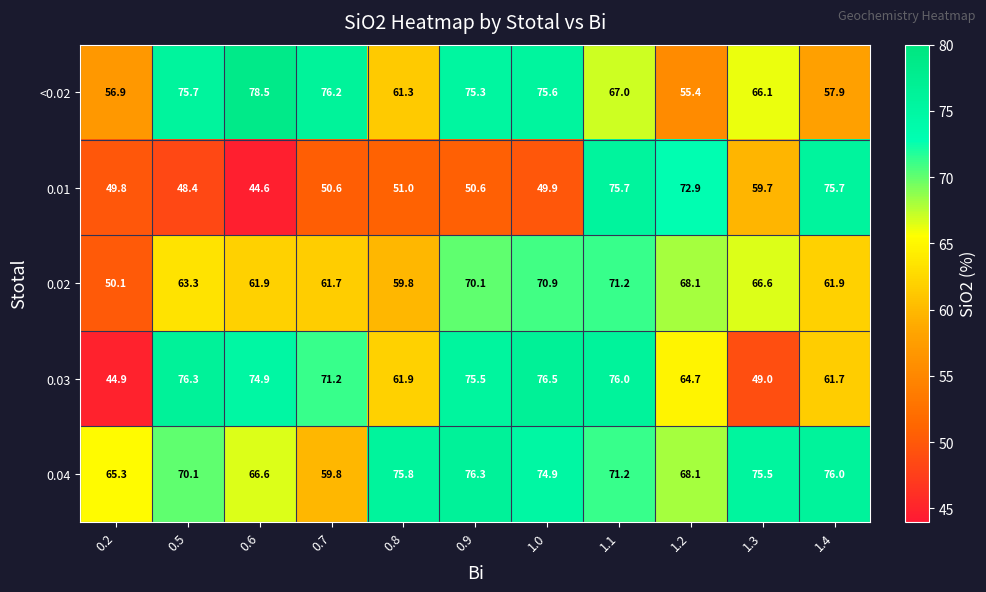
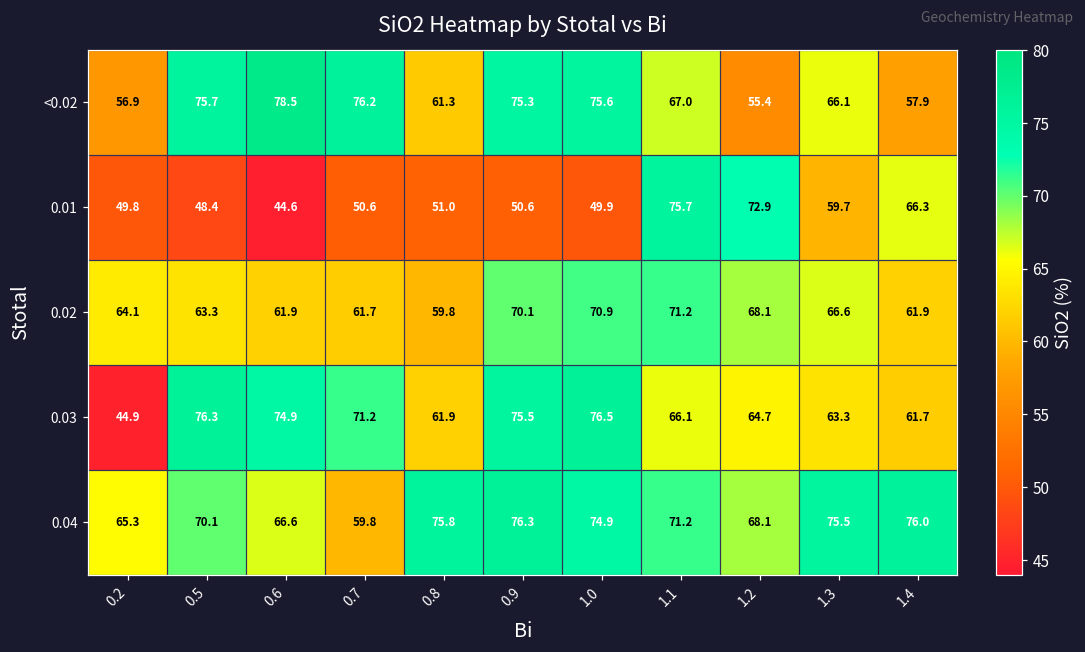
0.01, 1.4: 75.7 -> 66.3
0.02, 0.2: 50.1 -> 64.1
0.03, 1.1: 76.0 -> 66.1
0.03, 1.3: 49.0 -> 63.3
